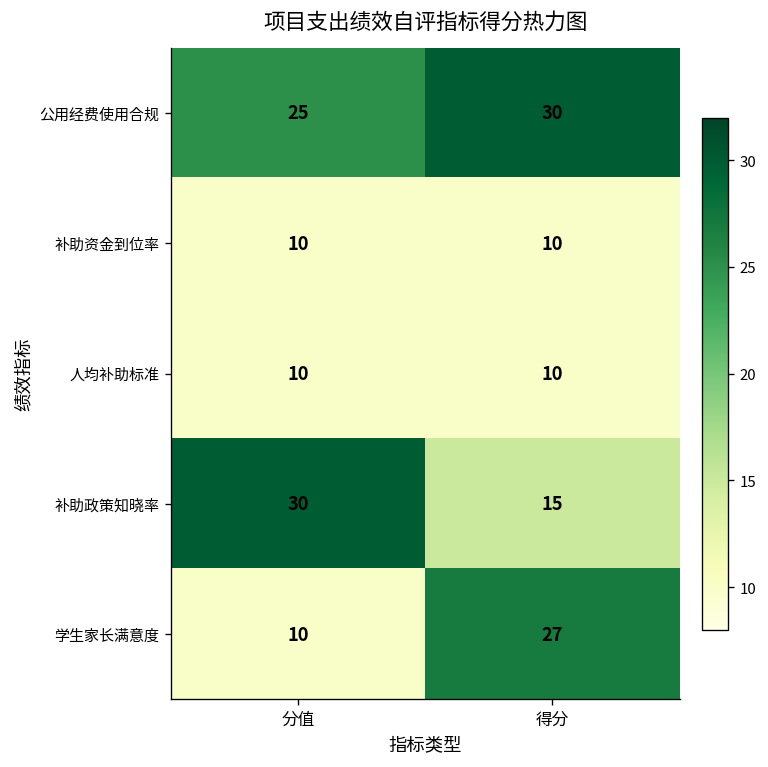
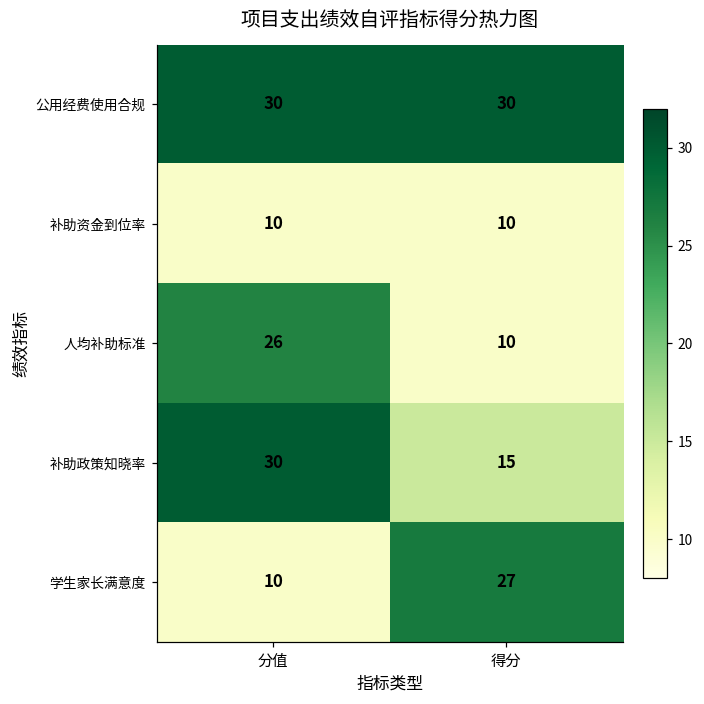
公用经费使用合规, 分值: 25 -> 30
人均补助标准, 分值: 10 -> 26
